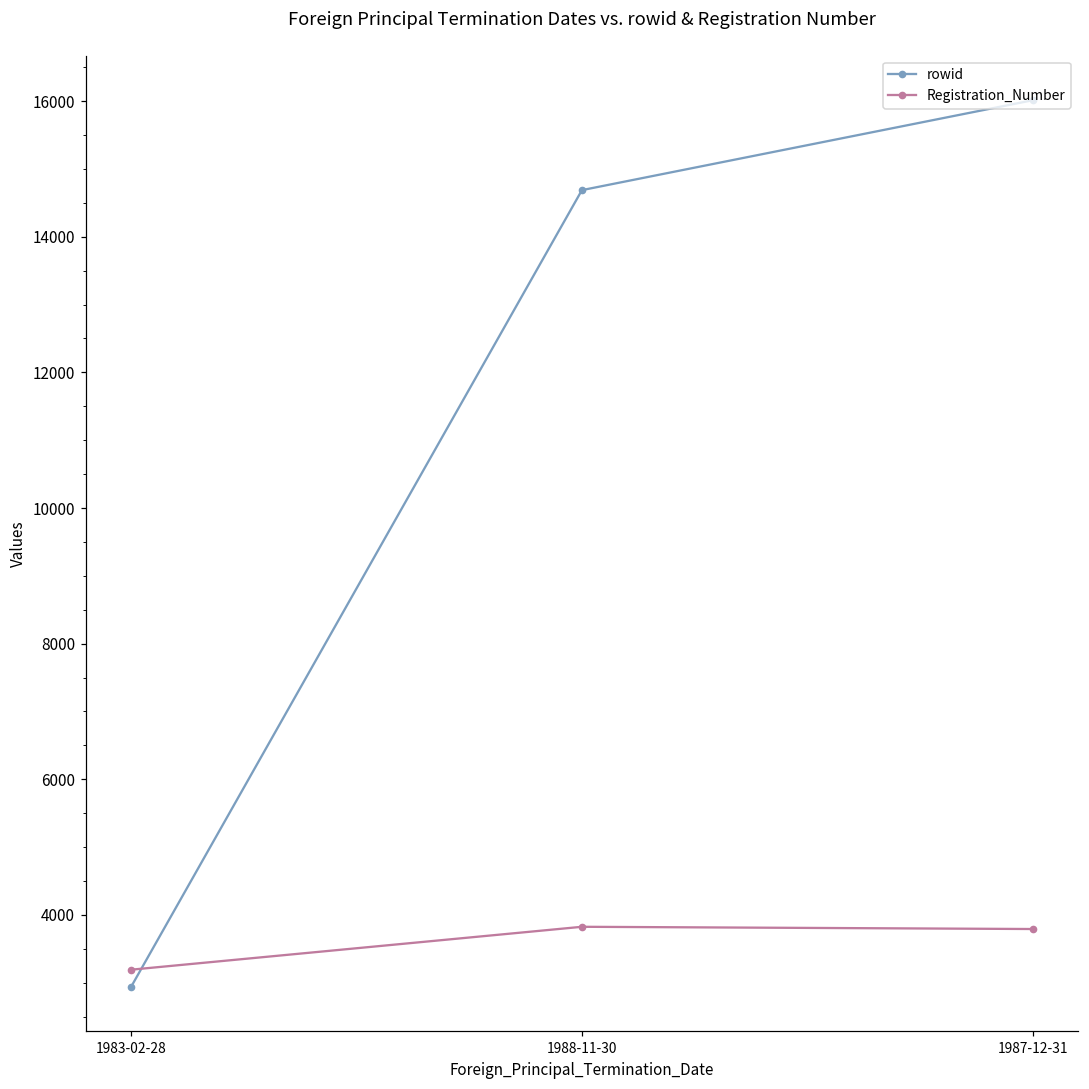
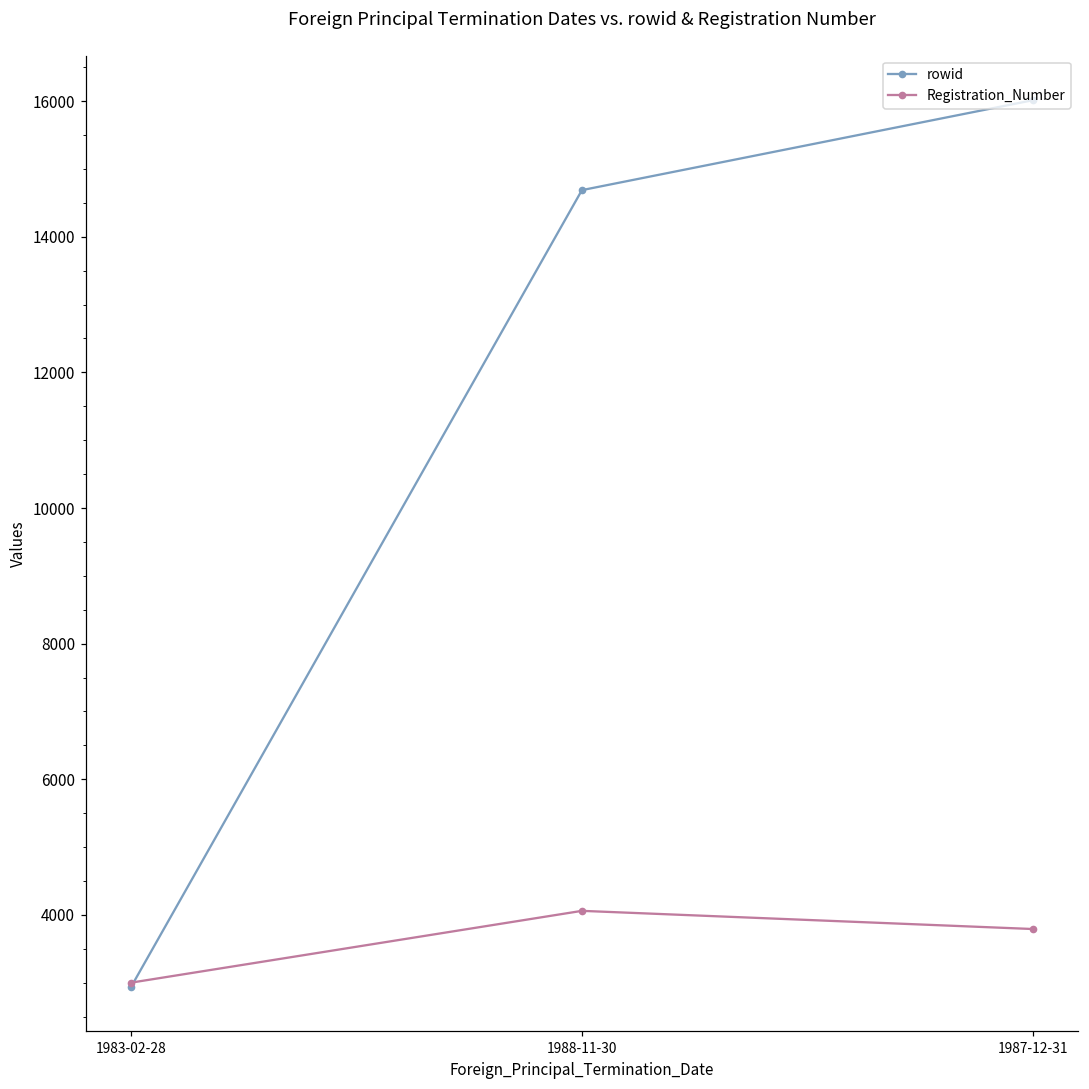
Registration_Number, 1983-02-28: 3200 -> 3000
Registration_Number, 1988-11-30: 3800 -> 4100
